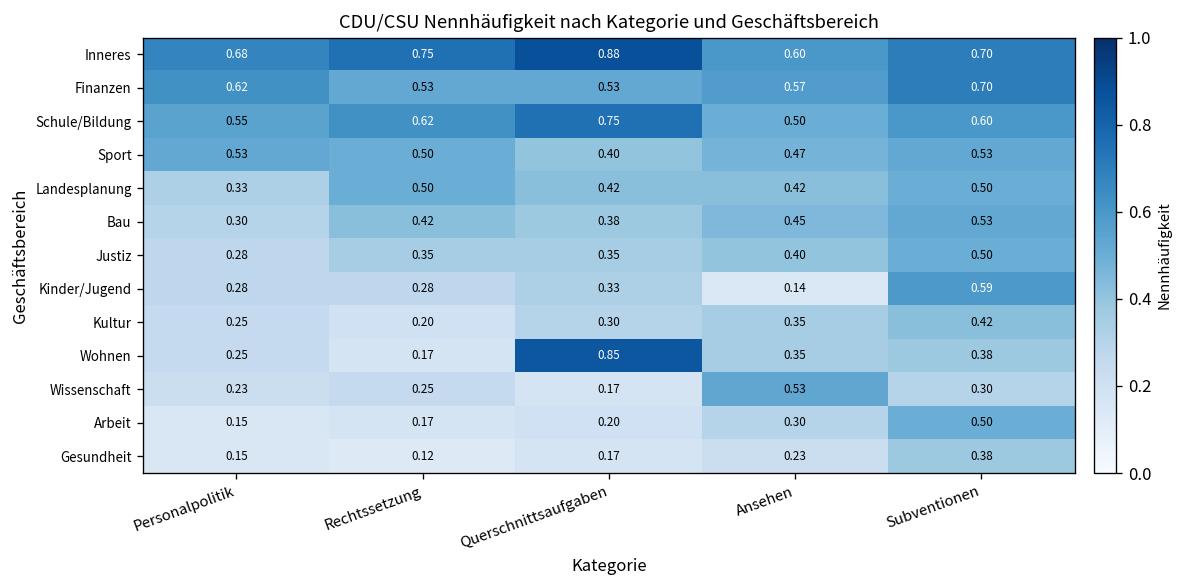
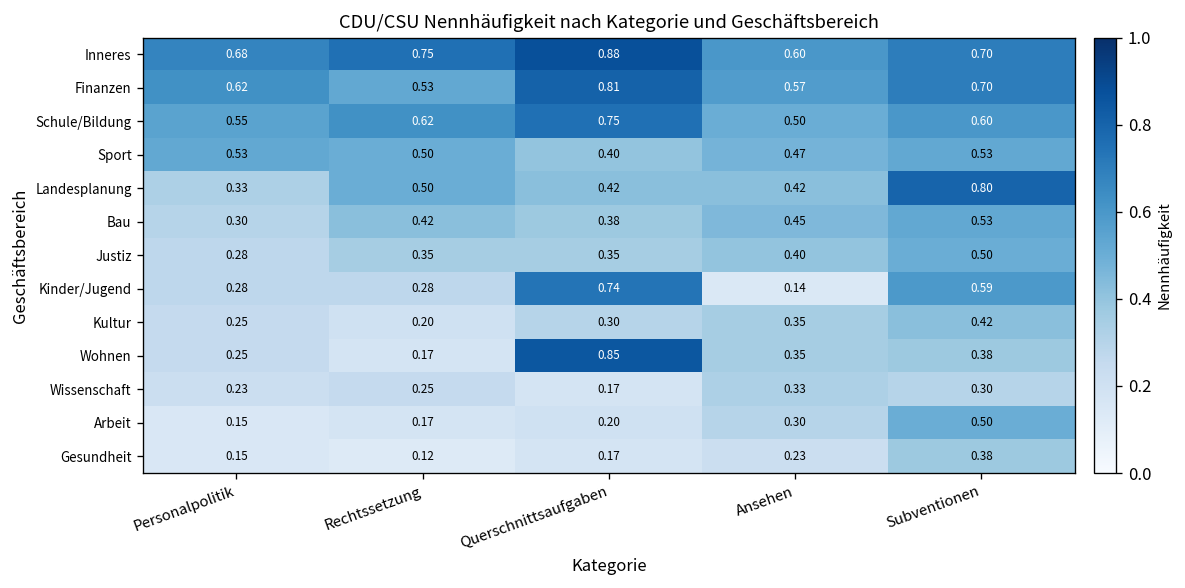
Finanzen, Querschnittsaufgaben: 0.53 -> 0.81
Landesplanung, Subventionen: 0.50 -> 0.80
Kinder/Jugend, Querschnittsaufgaben: 0.33 -> 0.74
Wissenschaft, Ansehen: 0.53 -> 0.33
